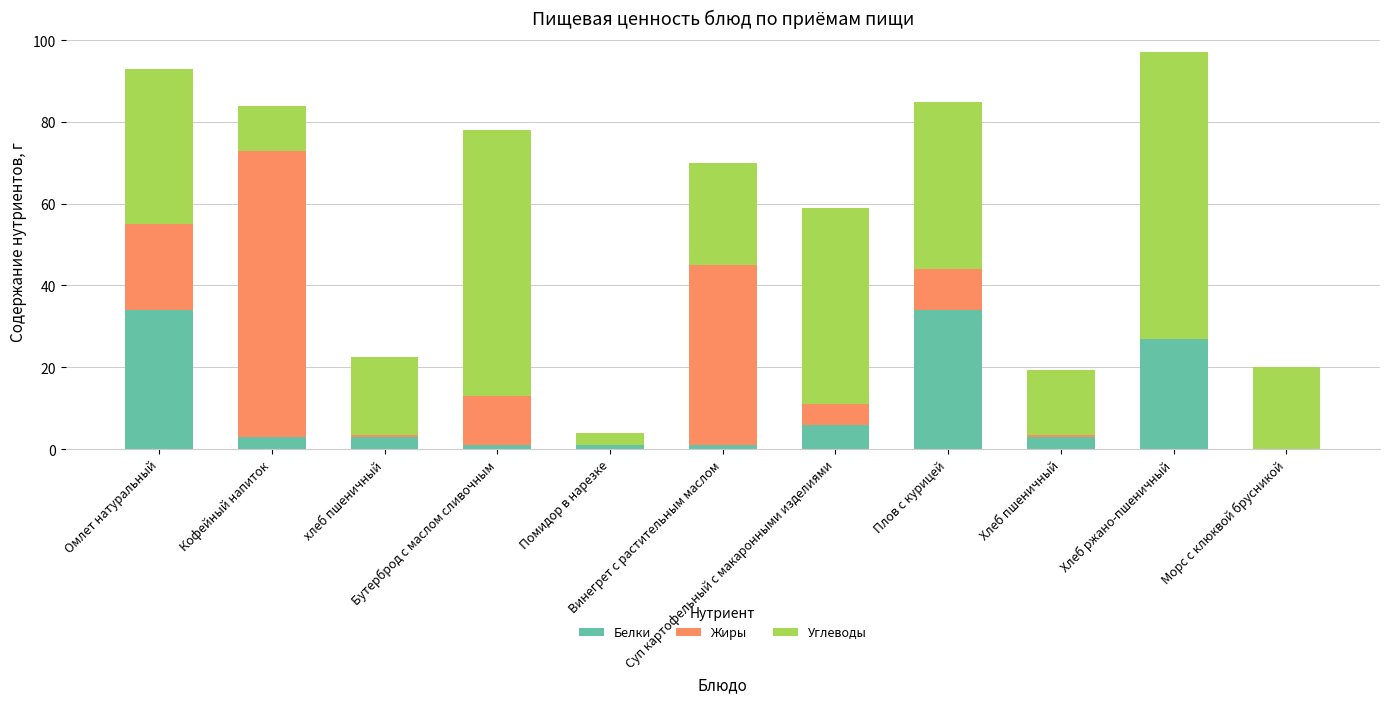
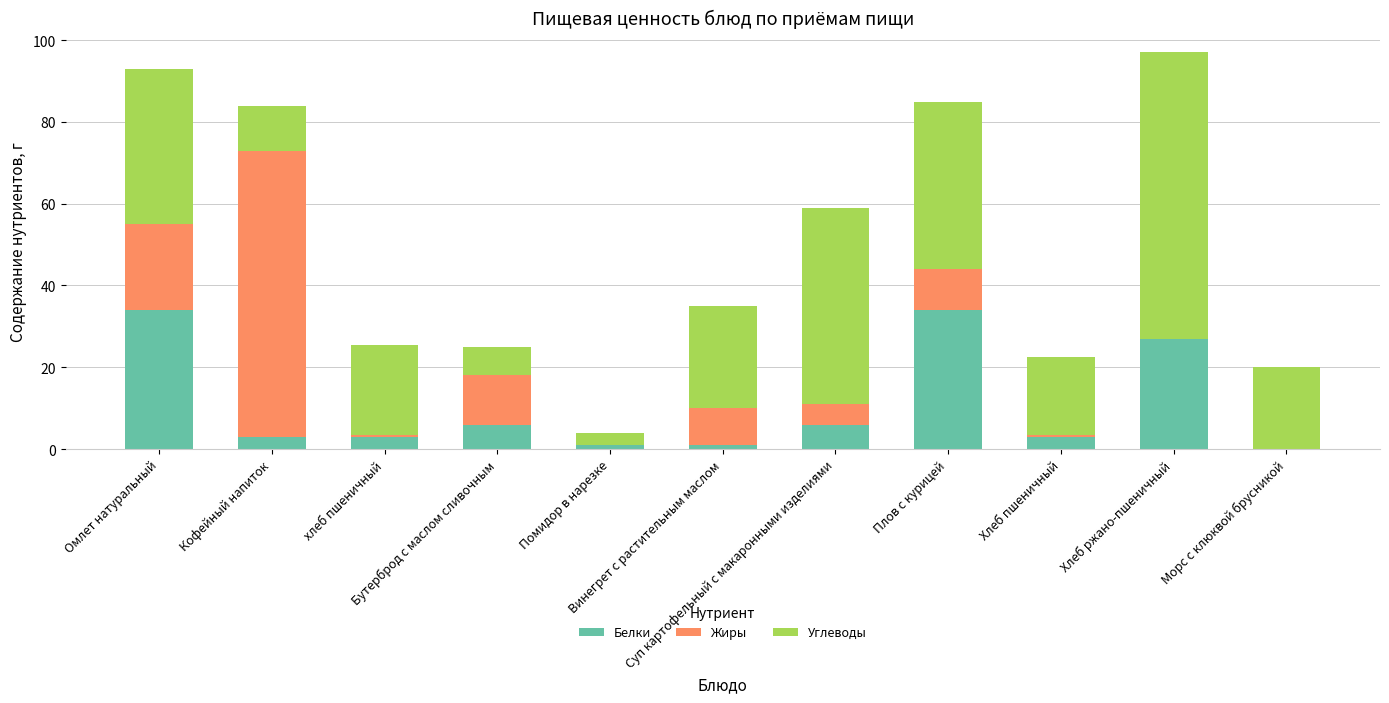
Углеводы, хлеб пшеничный: 19 -> 22
Белки, Бутерброд с маслом сливочным: 1 -> 6
Углеводы, Бутерброд с маслом сливочным: 65 -> 7
Жиры, Винегрет с растительным маслом: 44 -> 9
Углеводы, Хлеб пшеничный: 16 -> 19
